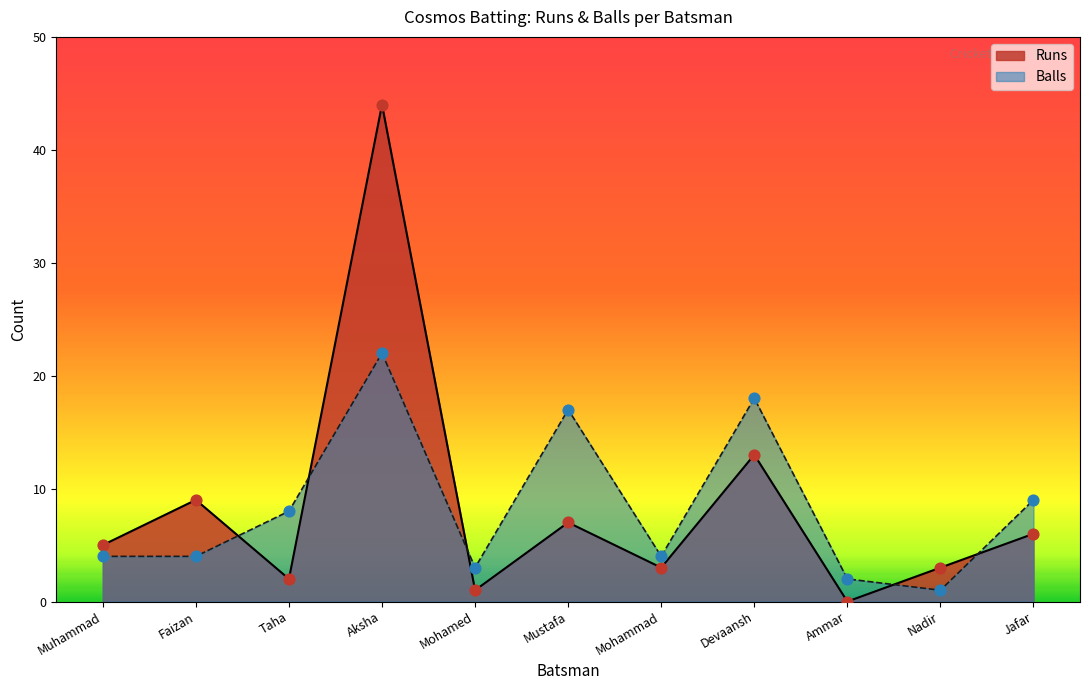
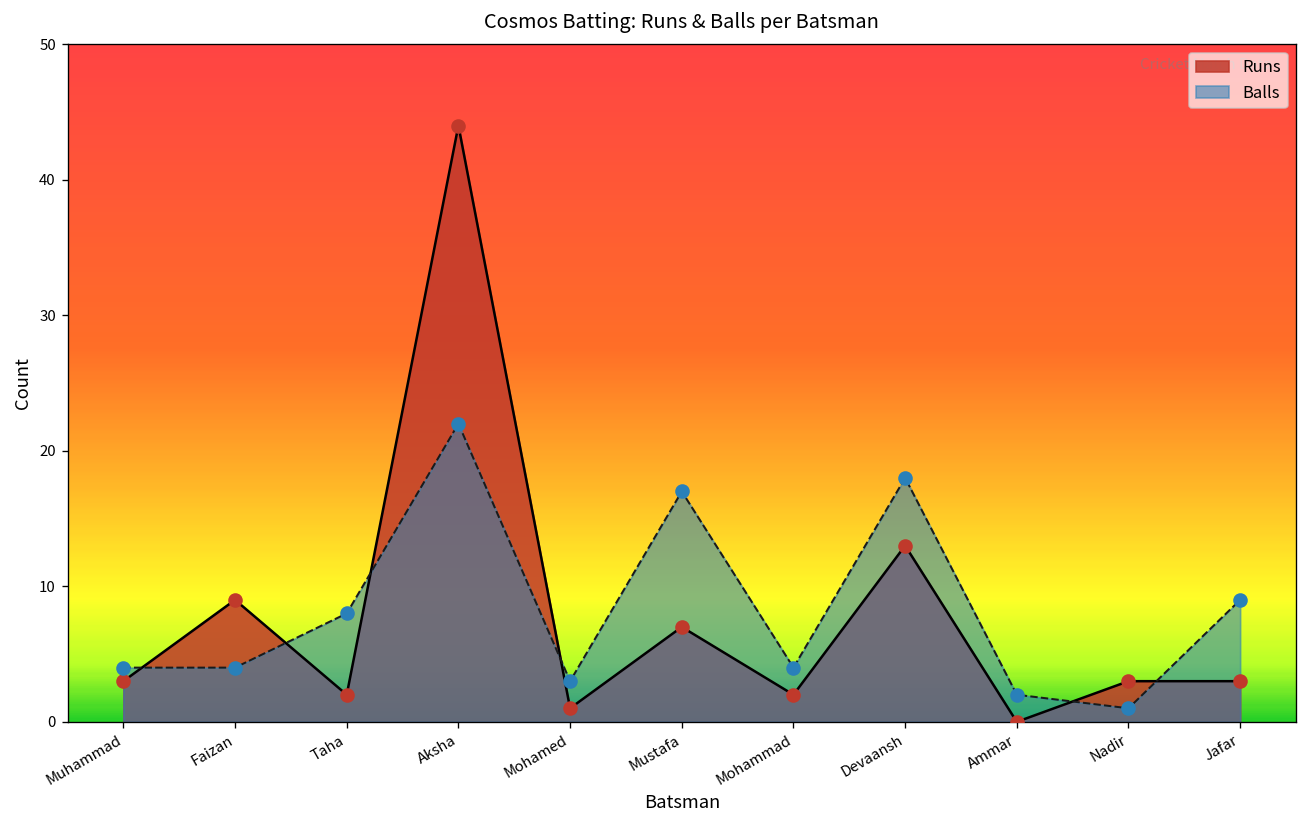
Runs, Muhammad: 5 -> 3
Runs, Mohammad: 3 -> 2
Runs, Jafar: 6 -> 3
